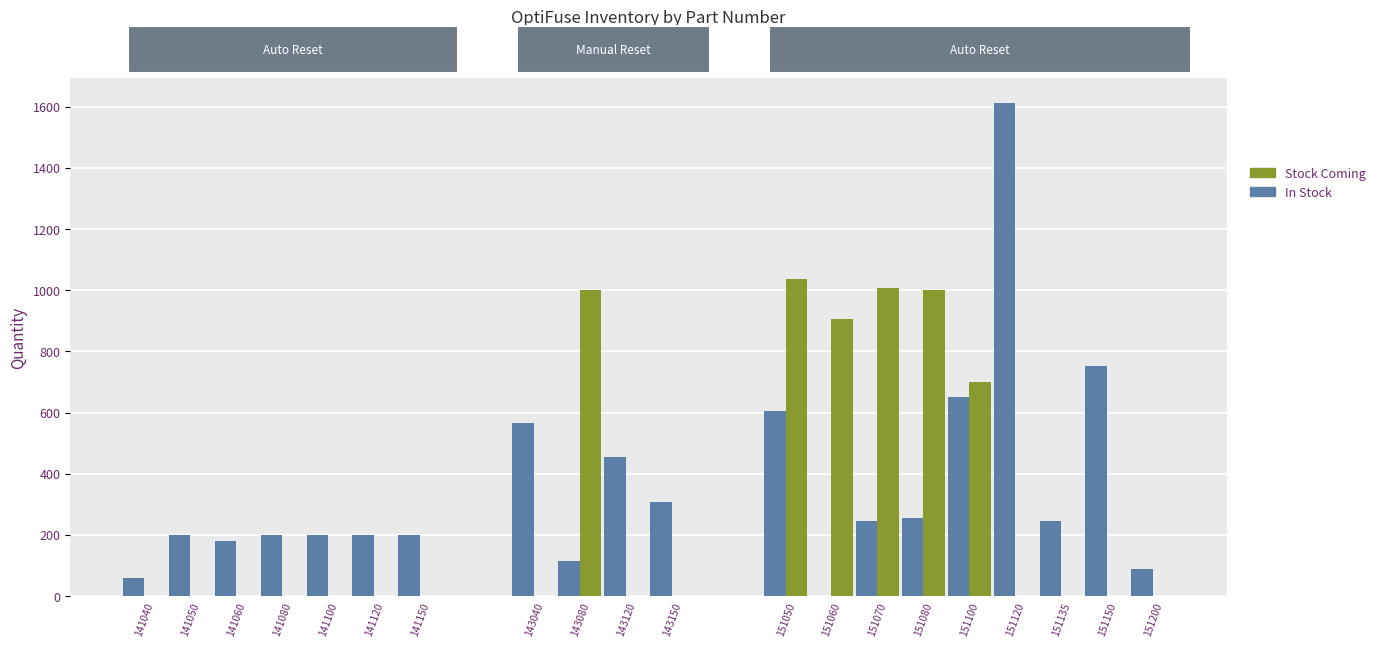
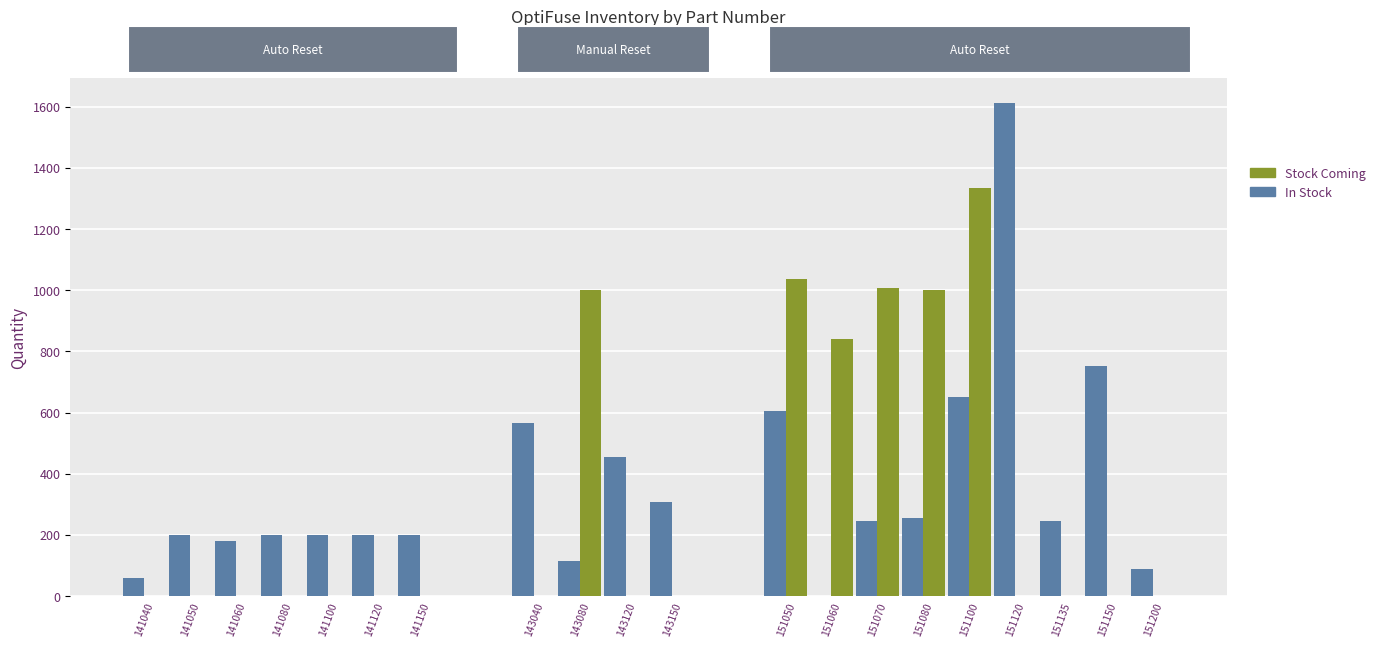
151060: 910 -> 840
151100: 700 -> 1330
